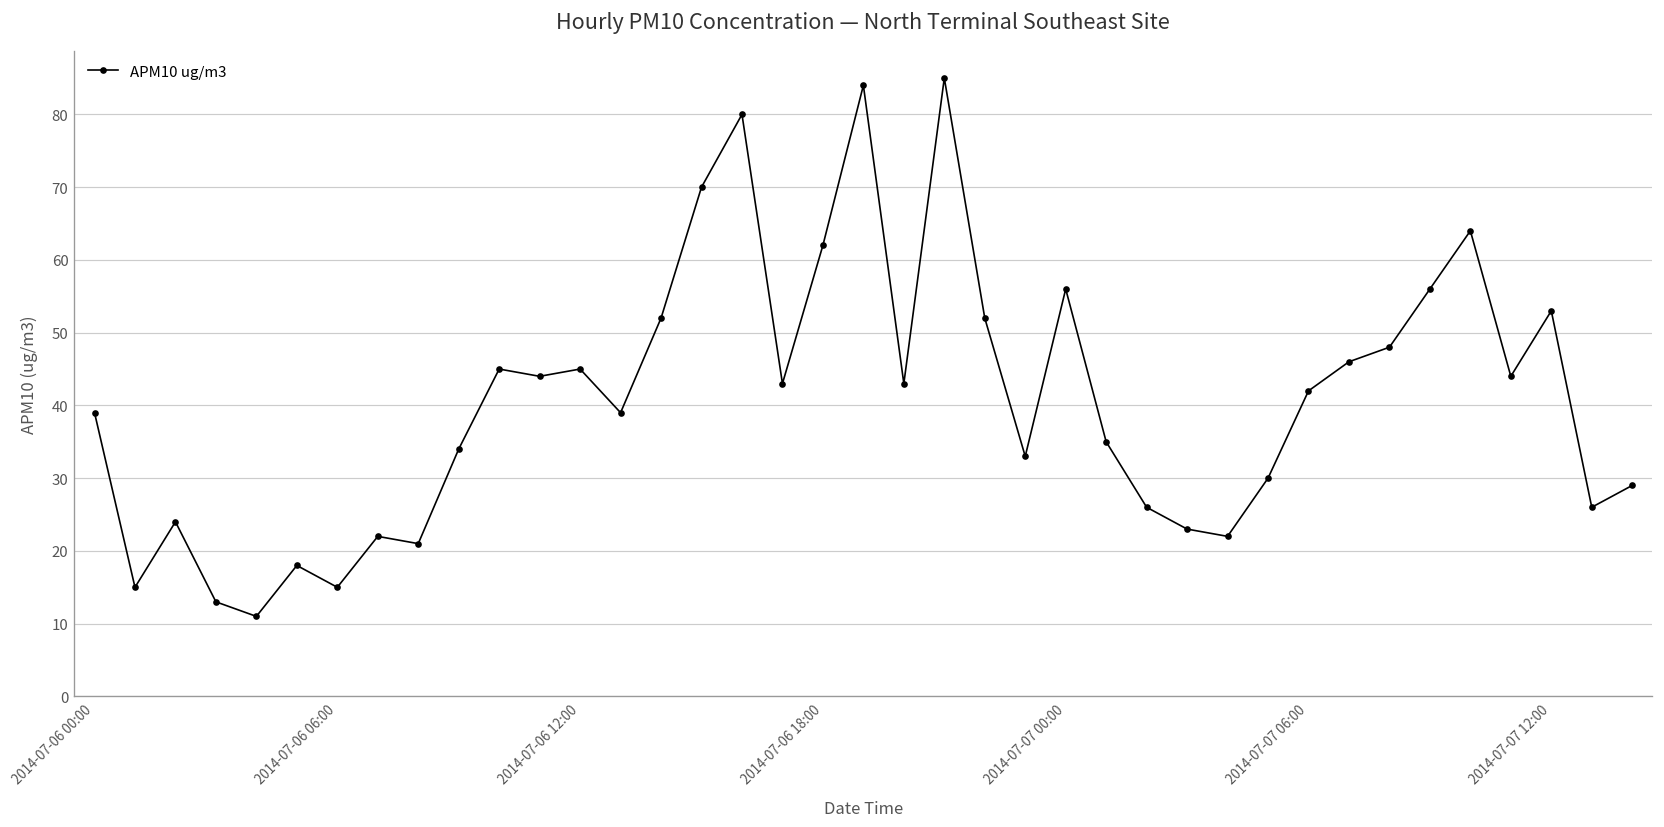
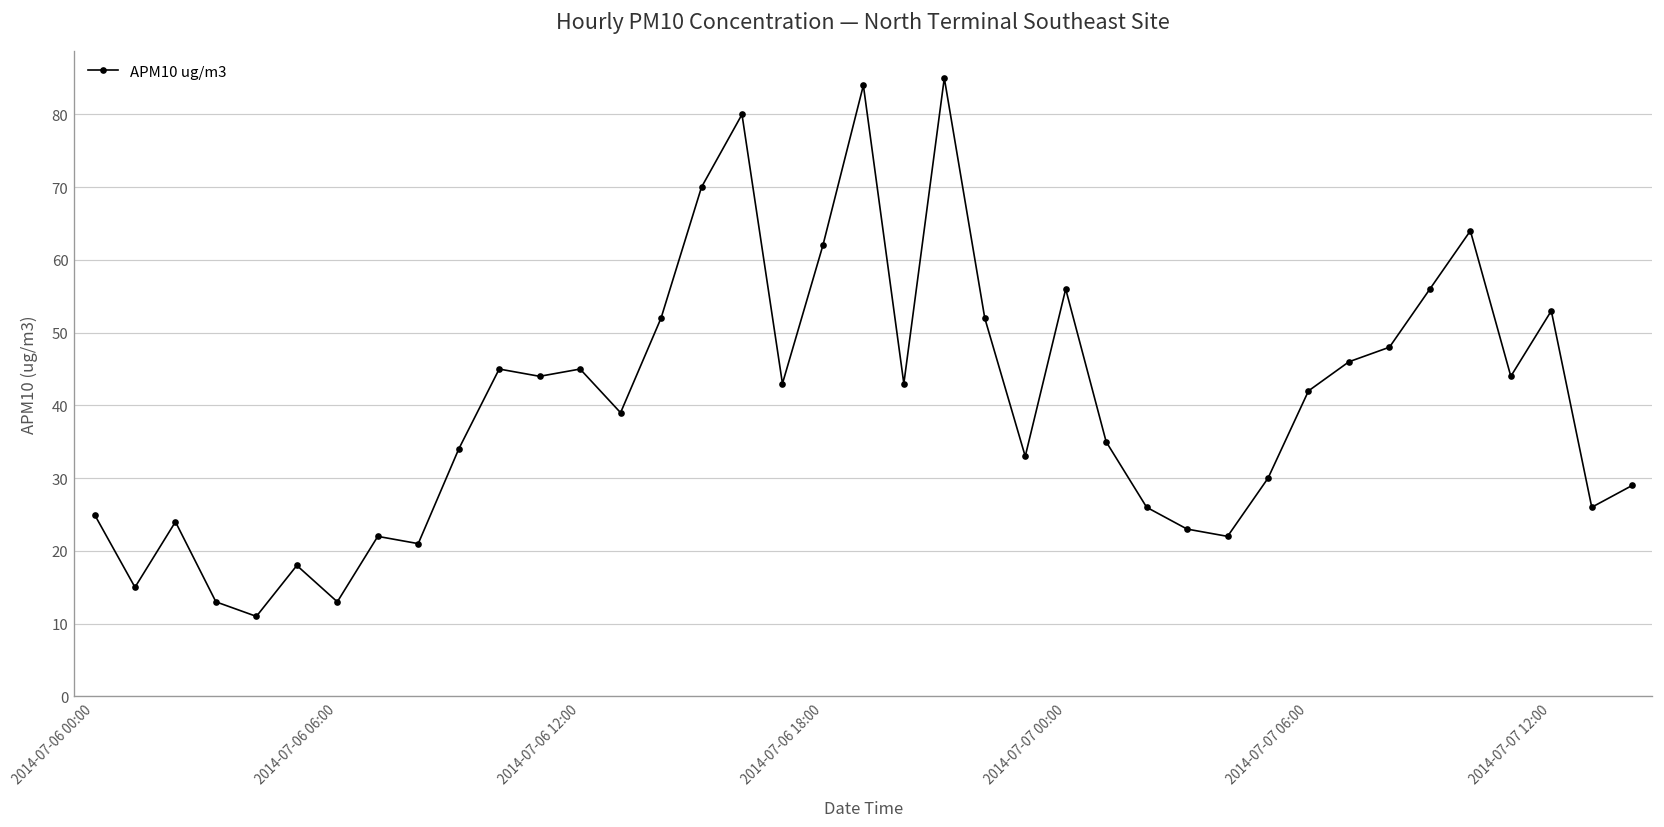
2014-07-06 00:00: 39 -> 25
2014-07-06 06:00: 15 -> 13
